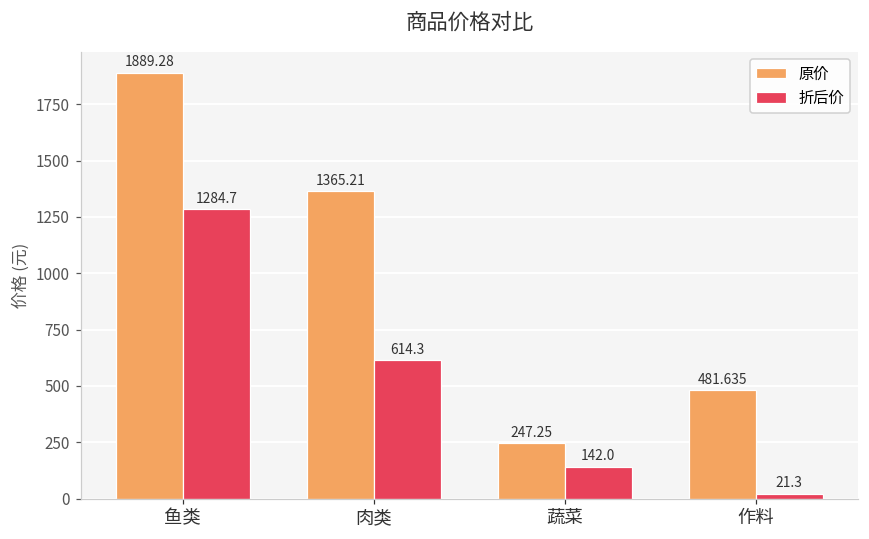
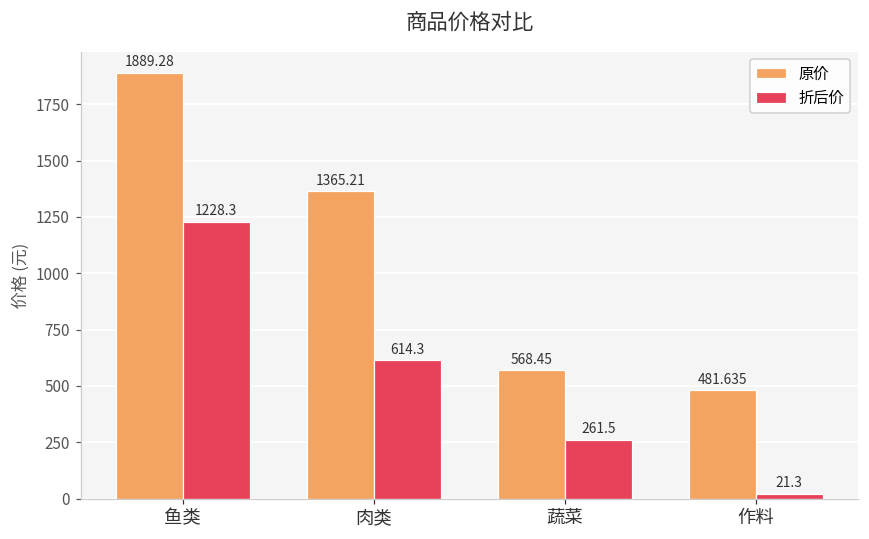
折后价, 鱼类: 1284.7 -> 1228.3
原价, 蔬菜: 247.25 -> 568.45
折后价, 蔬菜: 142.0 -> 261.5
